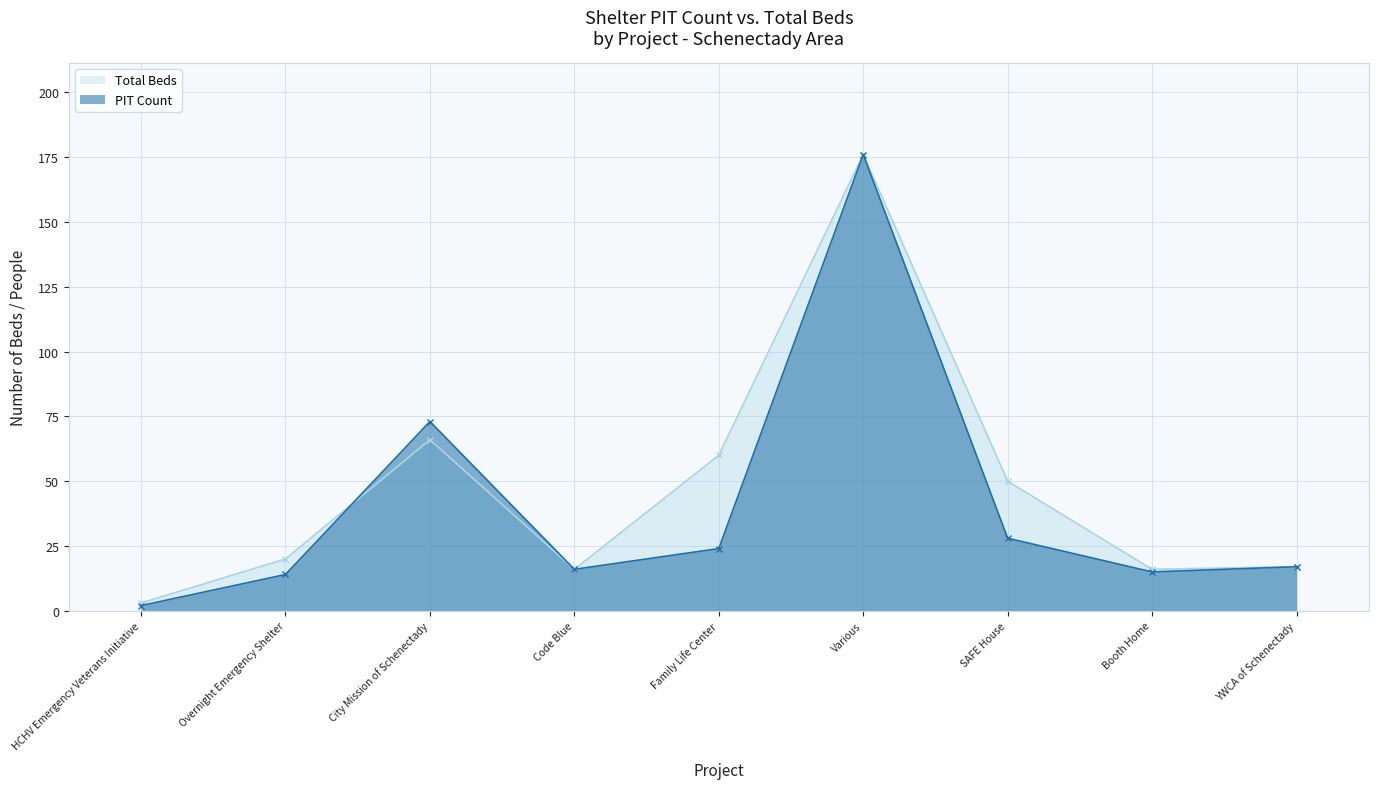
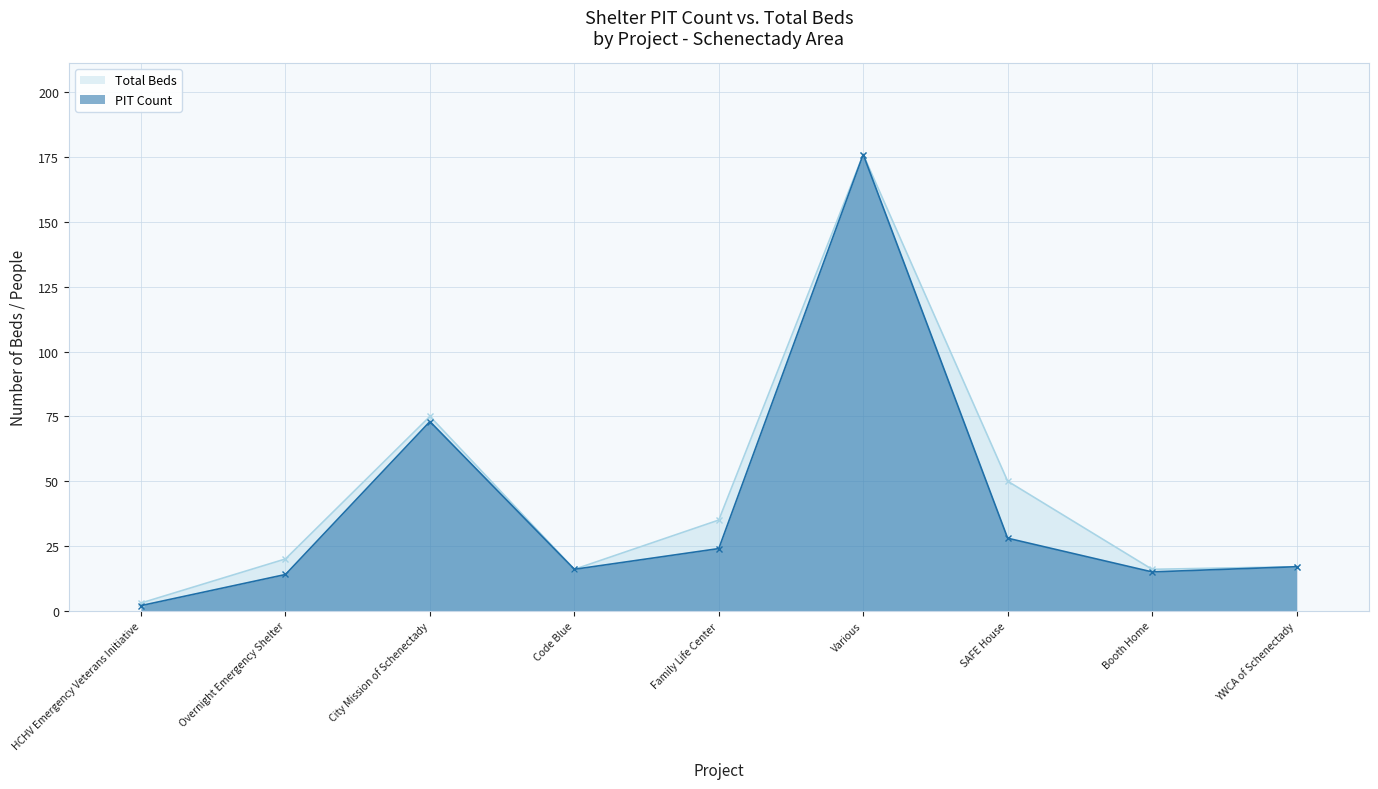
Total Beds, City Mission of Schenectady: 66 -> 75
Total Beds, Family Life Center: 60 -> 35
